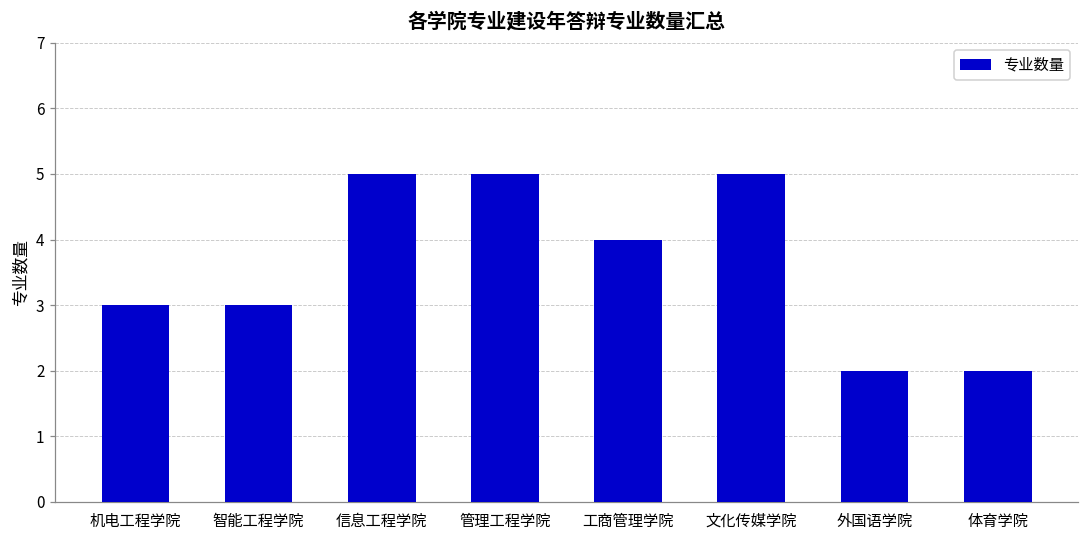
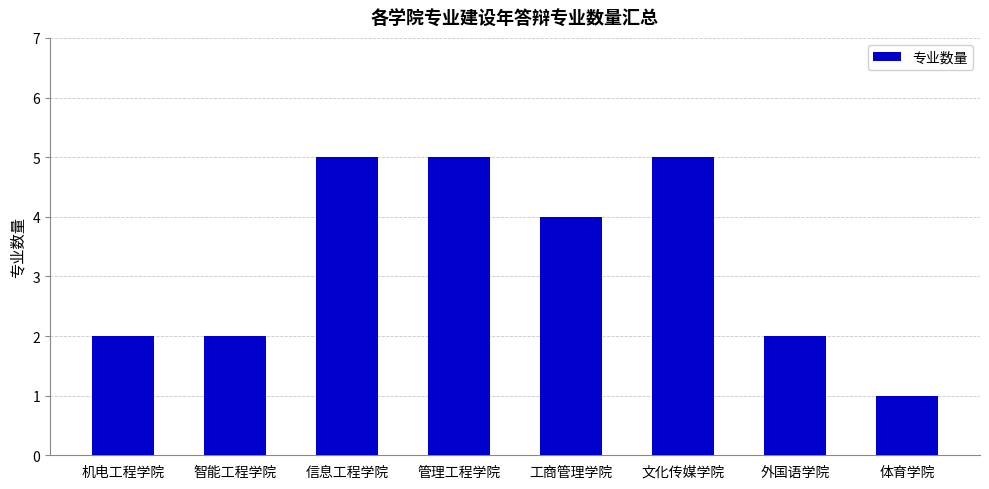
机电工程学院: 3 -> 2
智能工程学院: 3 -> 2
体育学院: 2 -> 1
